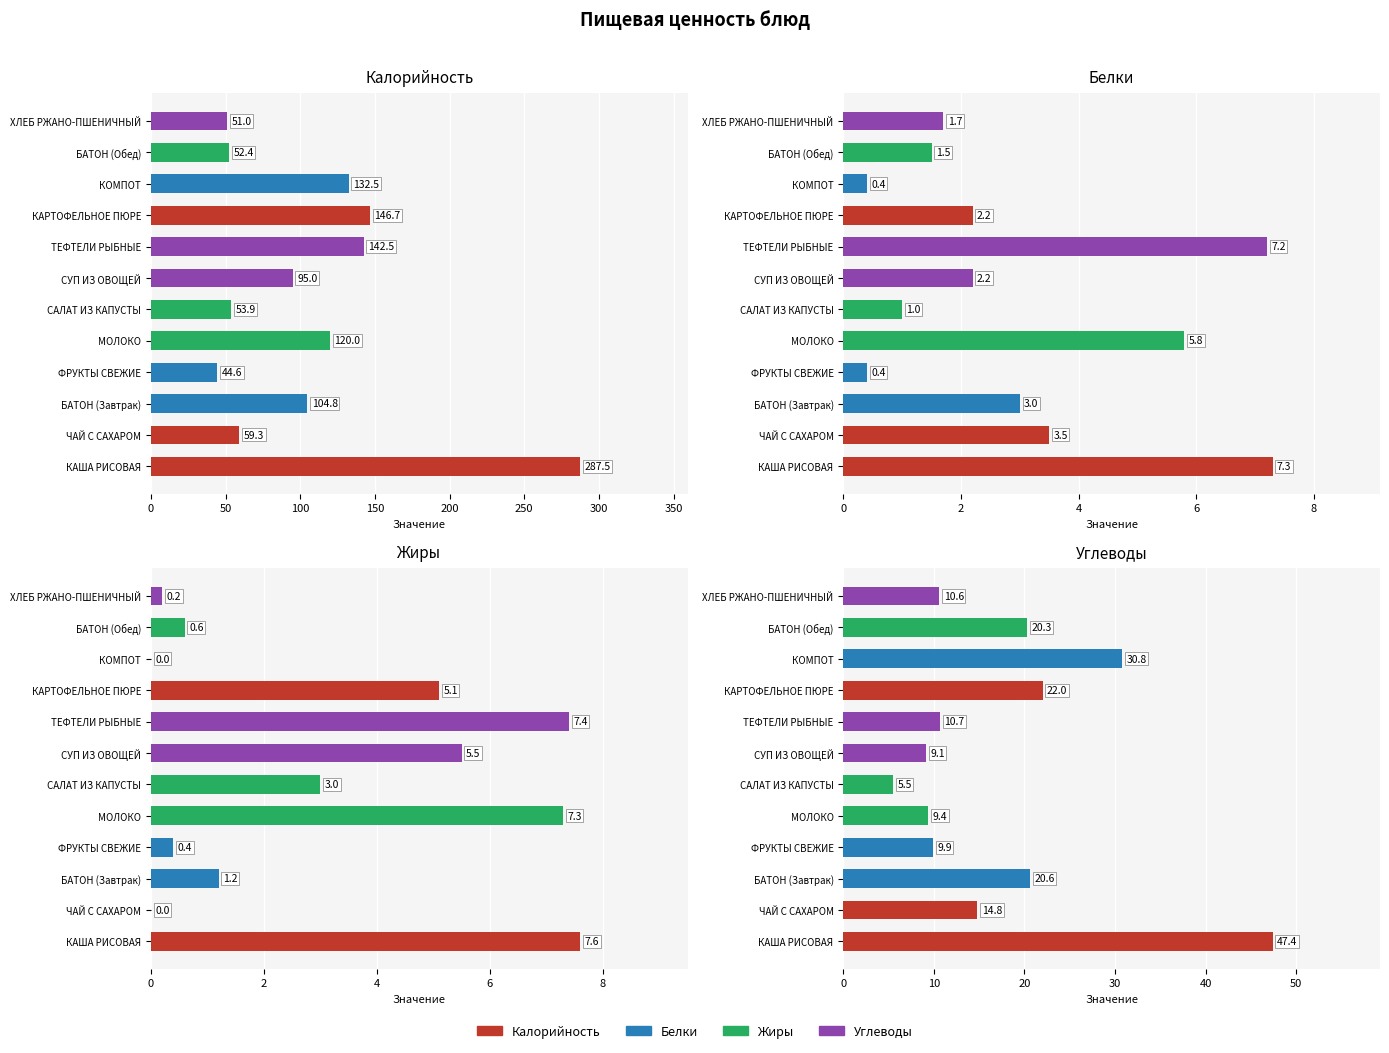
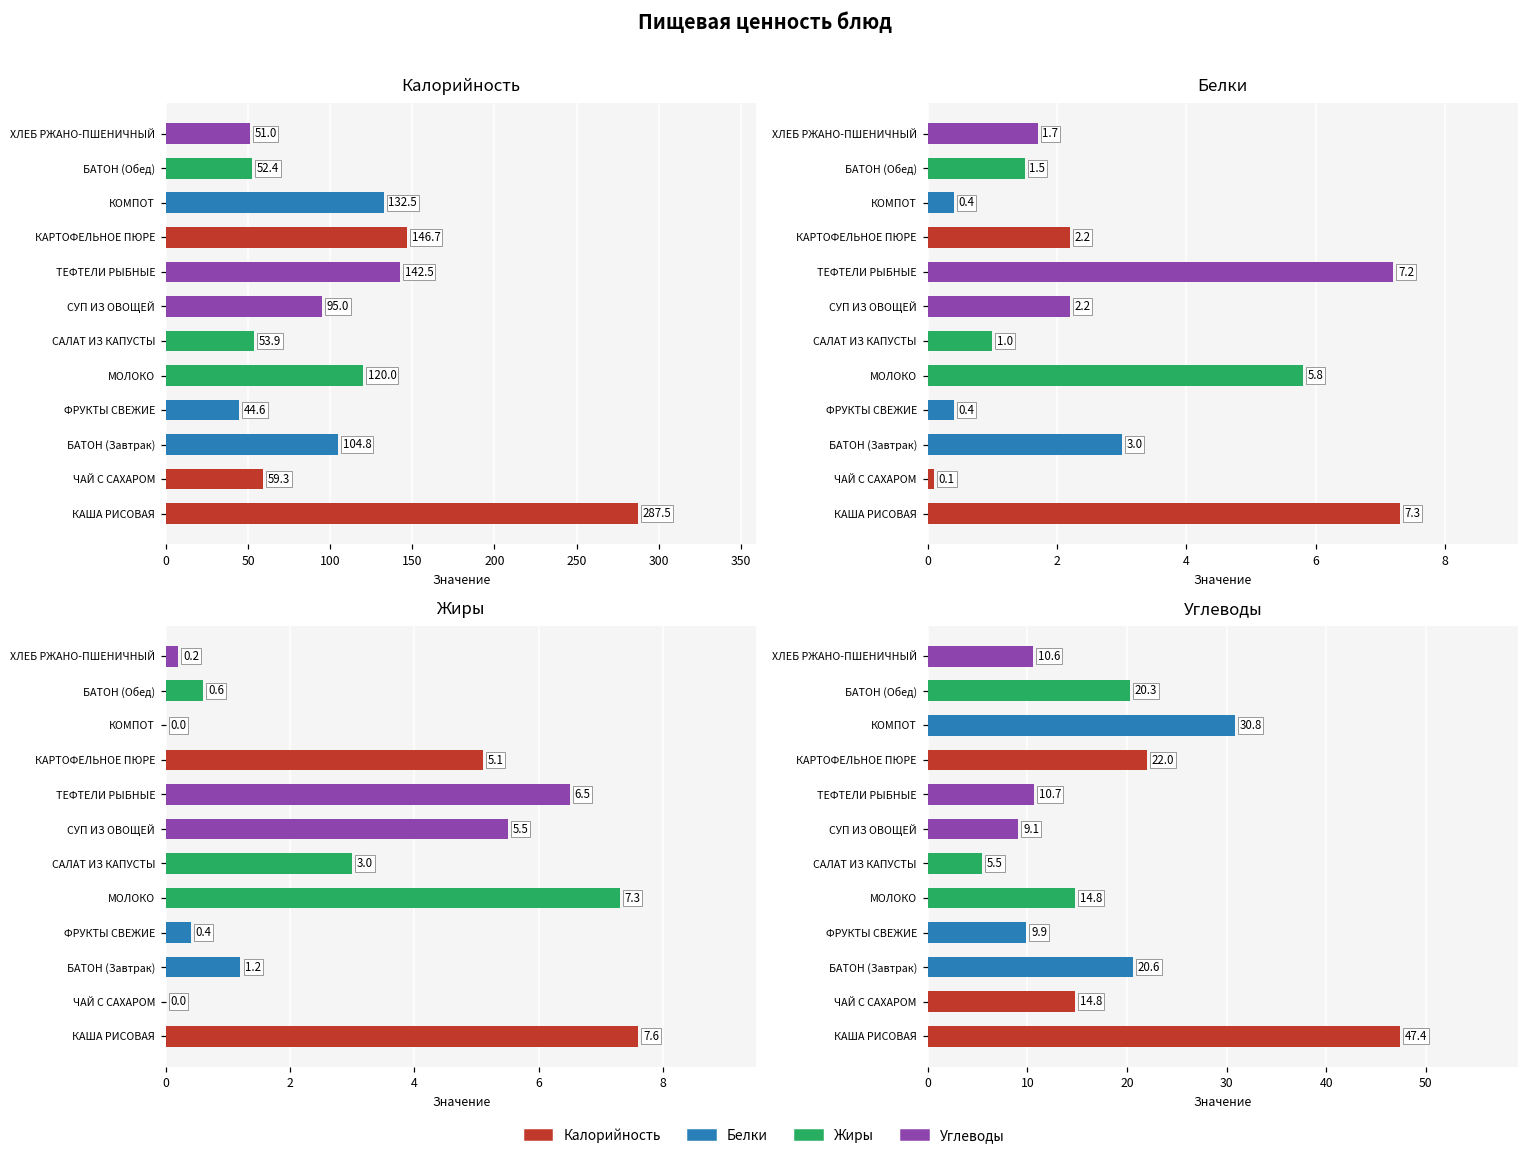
Белки, ЧАЙ С САХАРОМ: 3.5 -> 0.1
Жиры, ТЕФТЕЛИ РЫБНЫЕ: 7.4 -> 6.5
Углеводы, МОЛОКО: 9.4 -> 14.8
